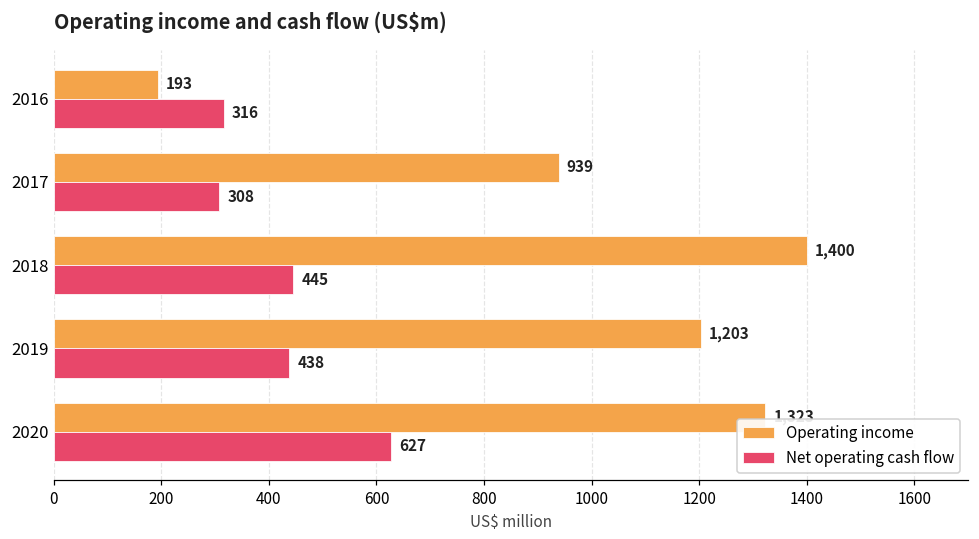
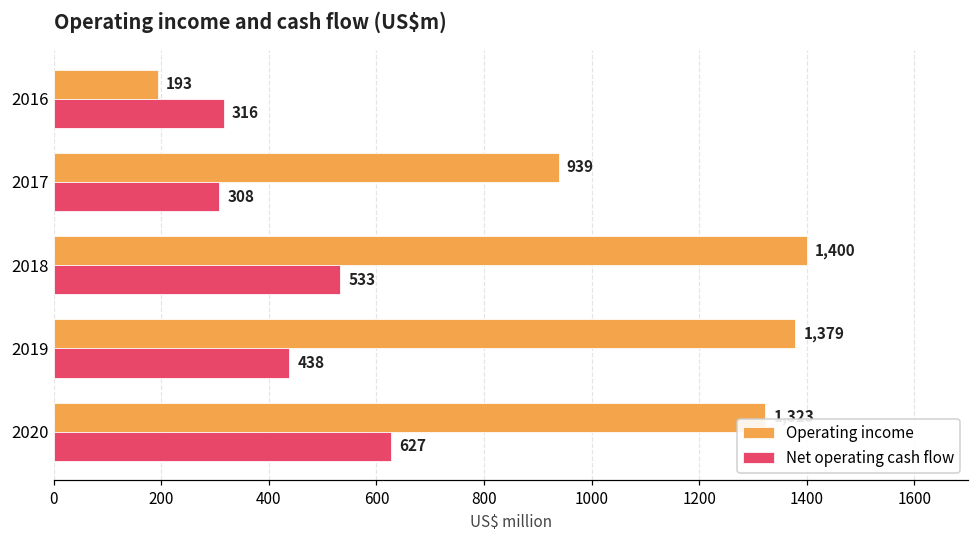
Net operating cash flow, 2018: 445 -> 533
Operating income, 2019: 1,203 -> 1,379
